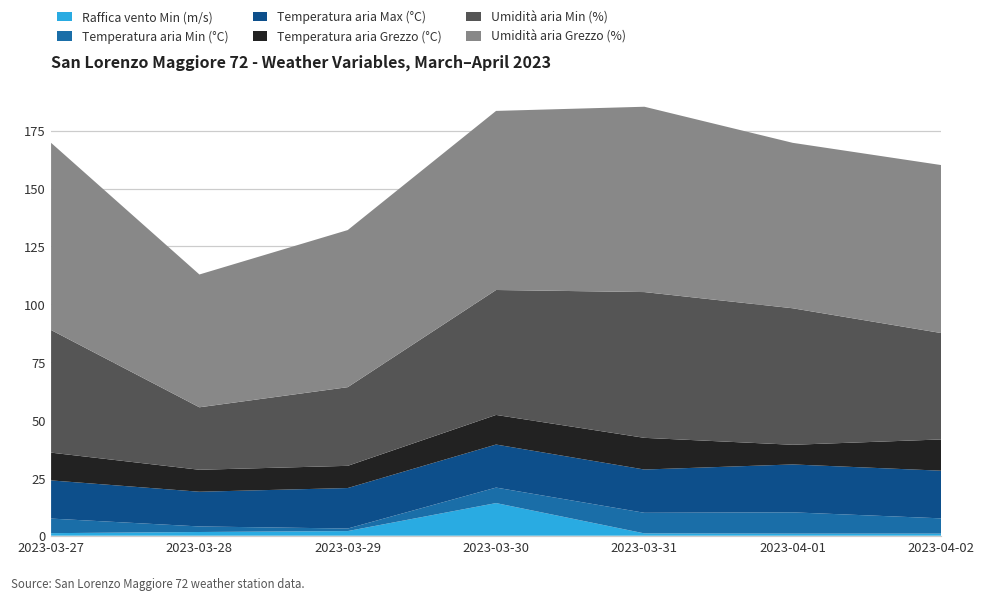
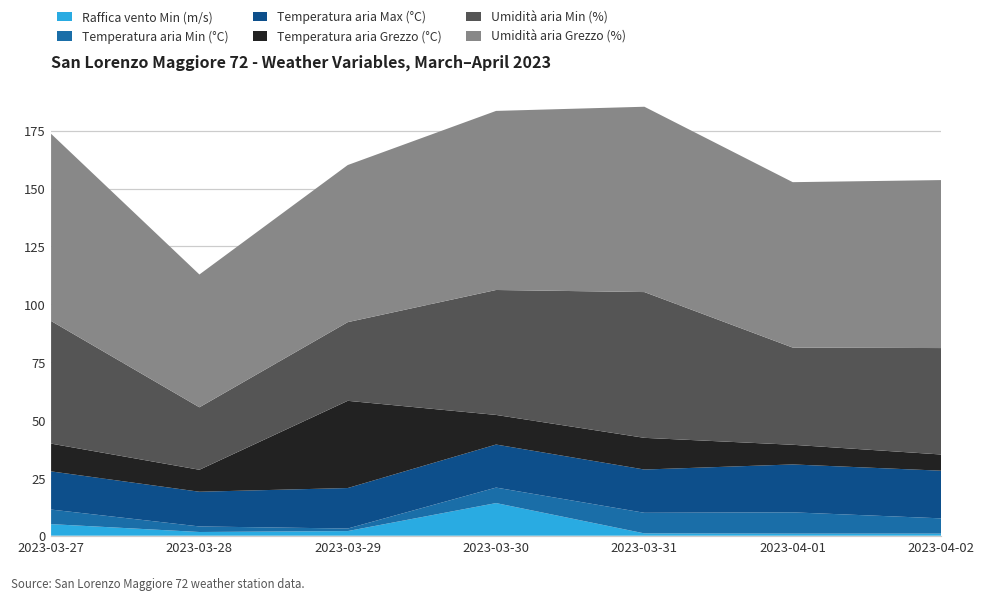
Raffica vento Min (m/s), 2023-03-27: 1 -> 5
Temperatura aria Grezzo (°C), 2023-03-29: 10 -> 38
Umidità aria Min (%), 2023-04-01: 59 -> 42
Temperatura aria Grezzo (°C), 2023-04-02: 14 -> 7
